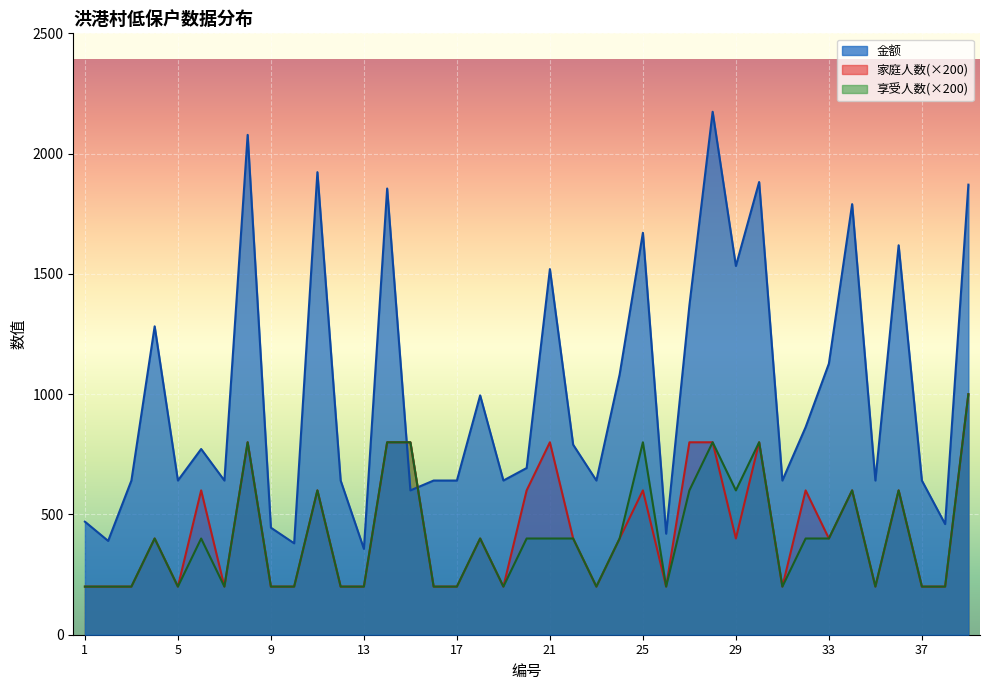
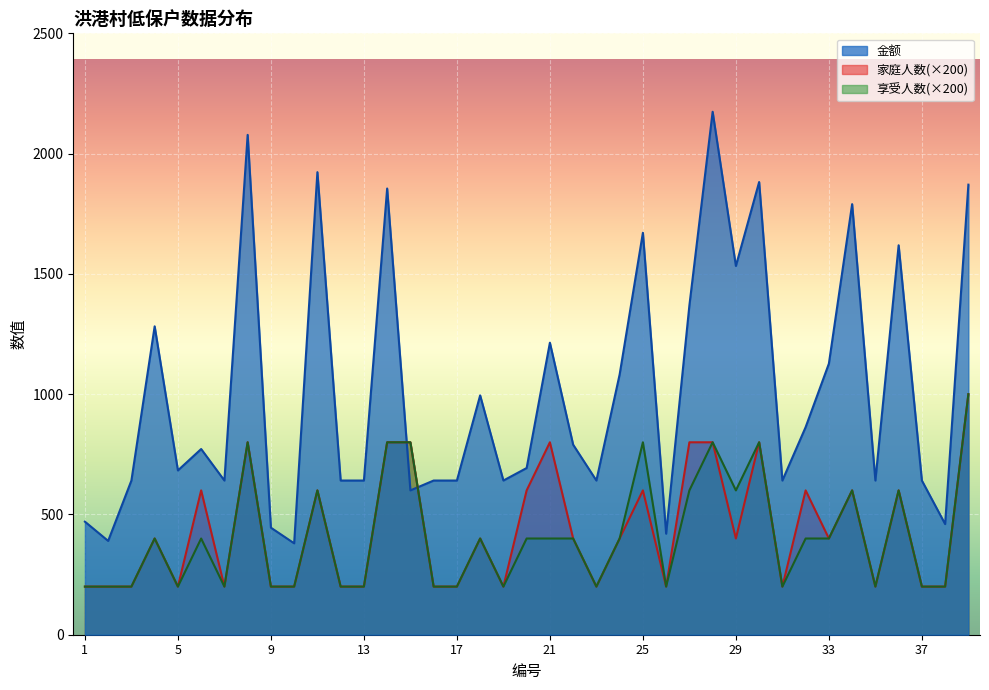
金额, 5: 640 -> 680
金额, 13: 360 -> 640
金额, 21: 1520 -> 1210
